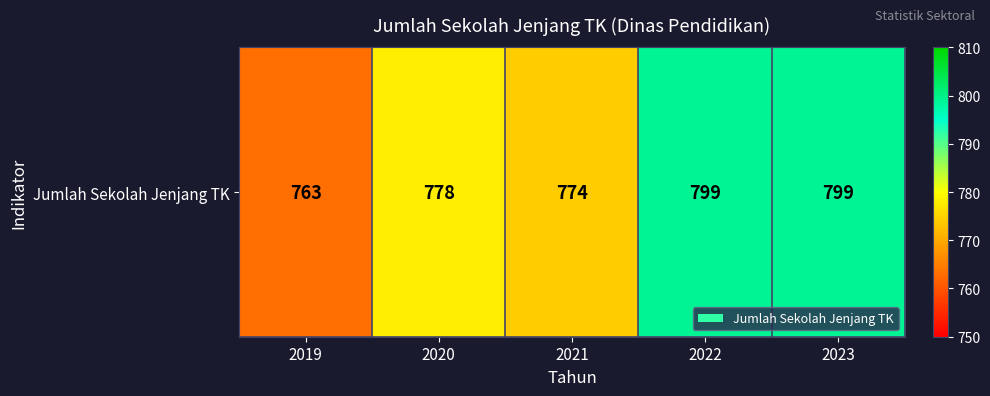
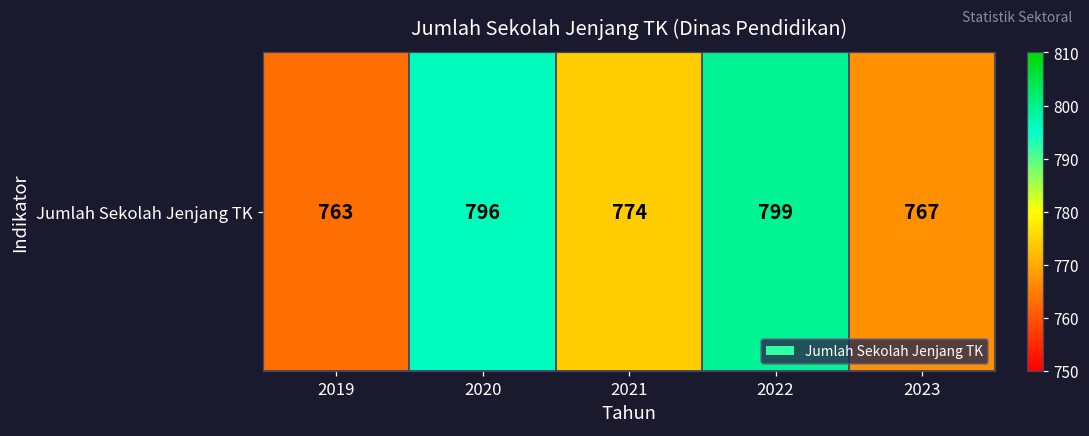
Jumlah Sekolah Jenjang TK, 2020: 778 -> 796
Jumlah Sekolah Jenjang TK, 2023: 799 -> 767
